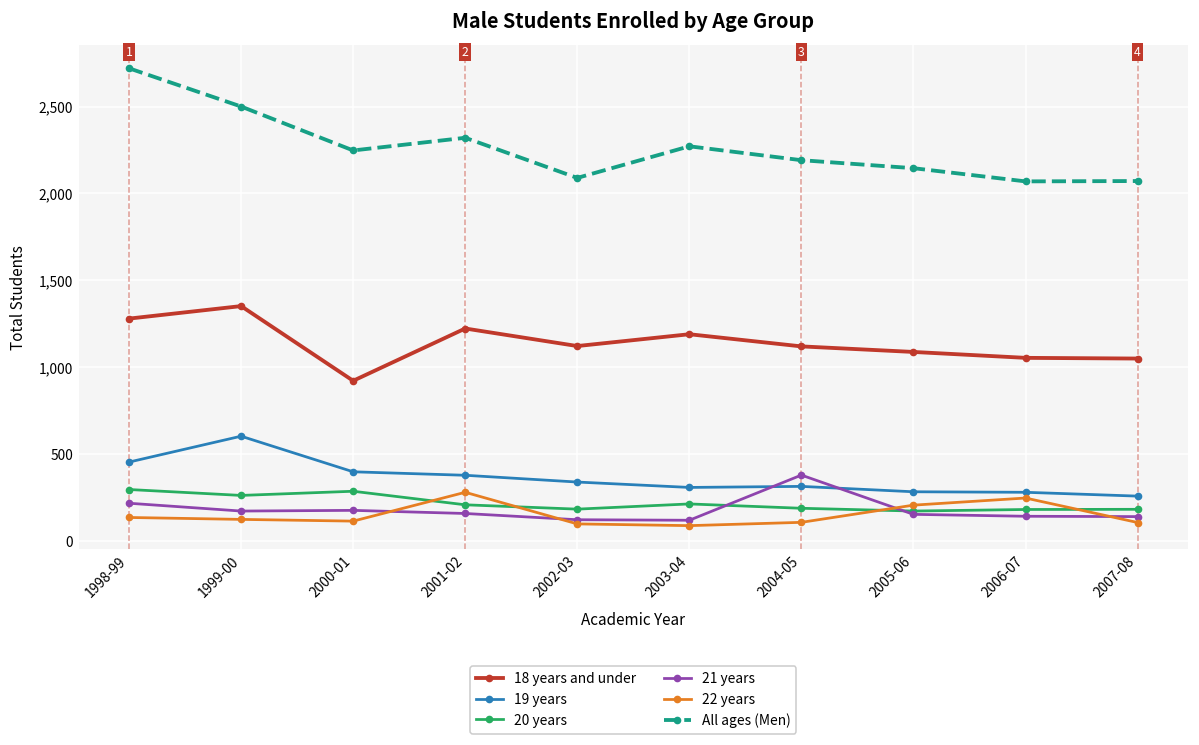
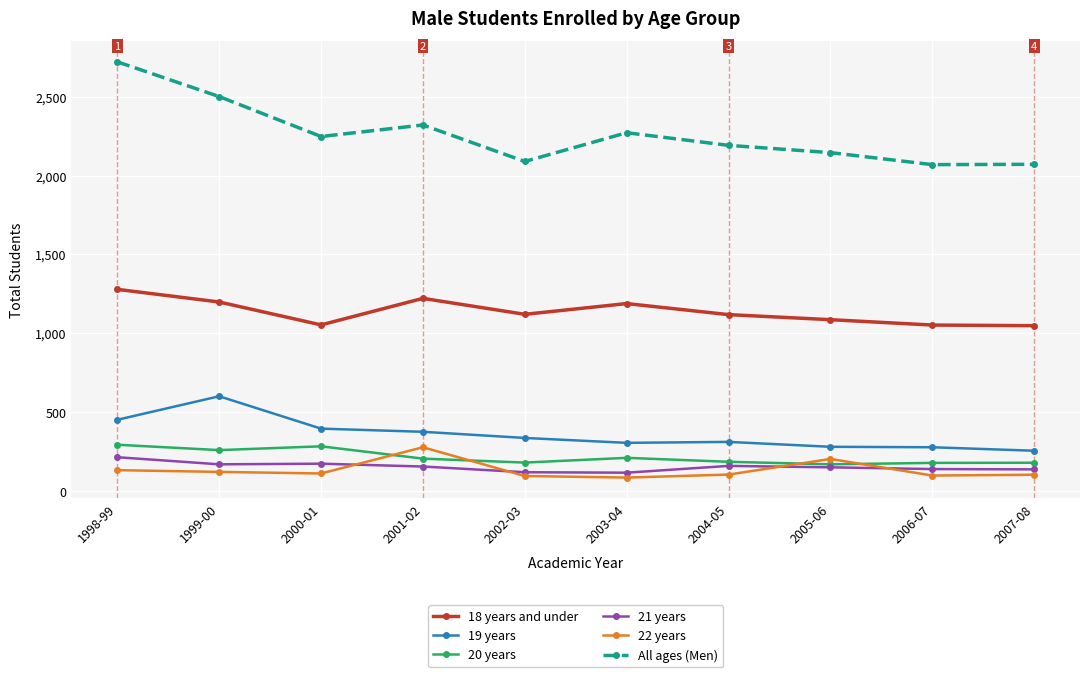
18 years and under, 1999-00: 1,350 -> 1,200
18 years and under, 2000-01: 920 -> 1,050
21 years, 2004-05: 380 -> 160
22 years, 2006-07: 250 -> 100
